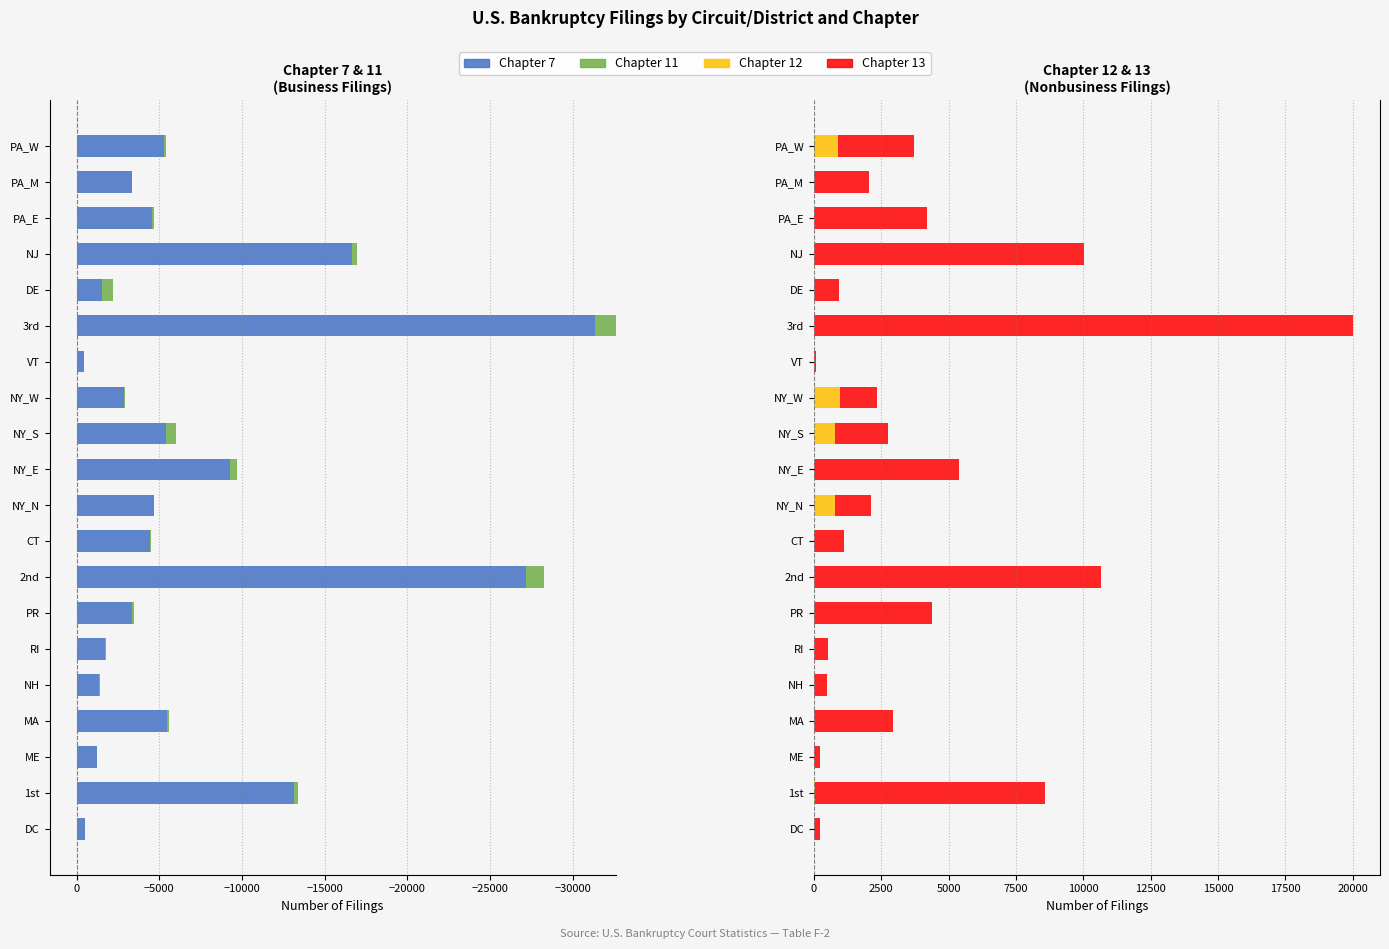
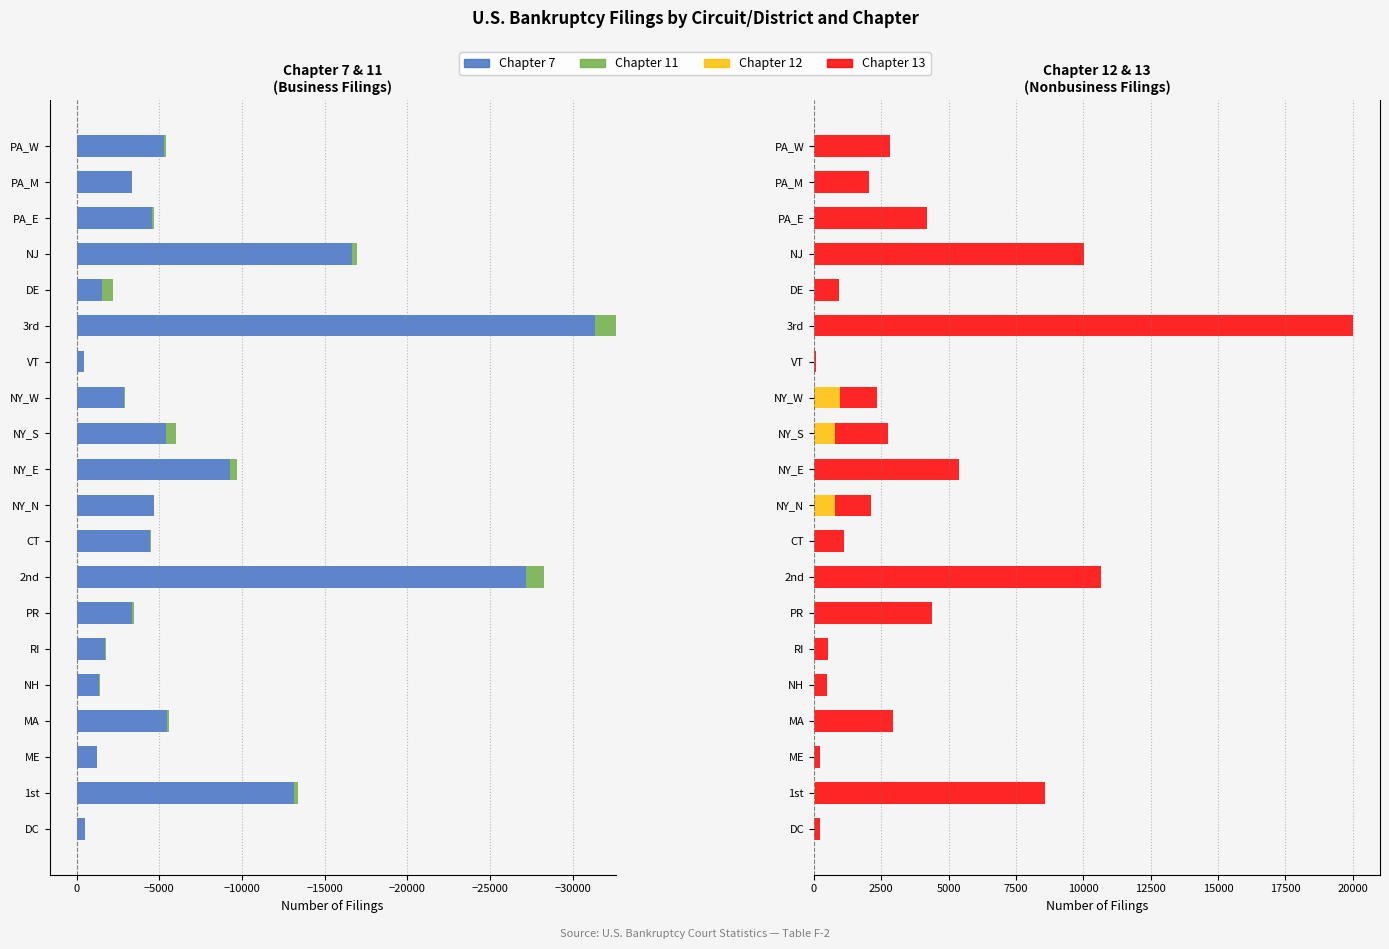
Chapter 12 & 13 (Nonbusiness Filings), Chapter 12, PA_W: 900 -> 0
